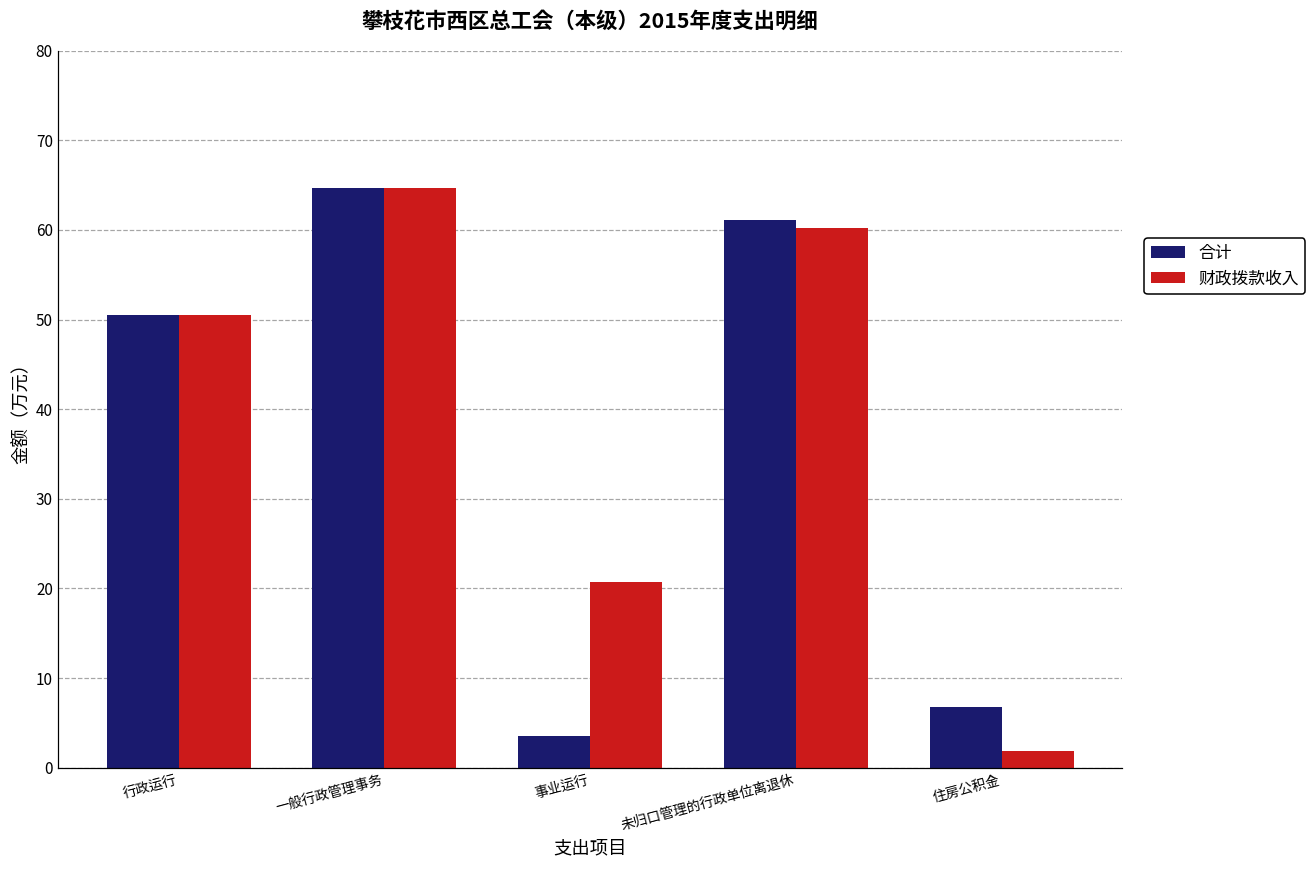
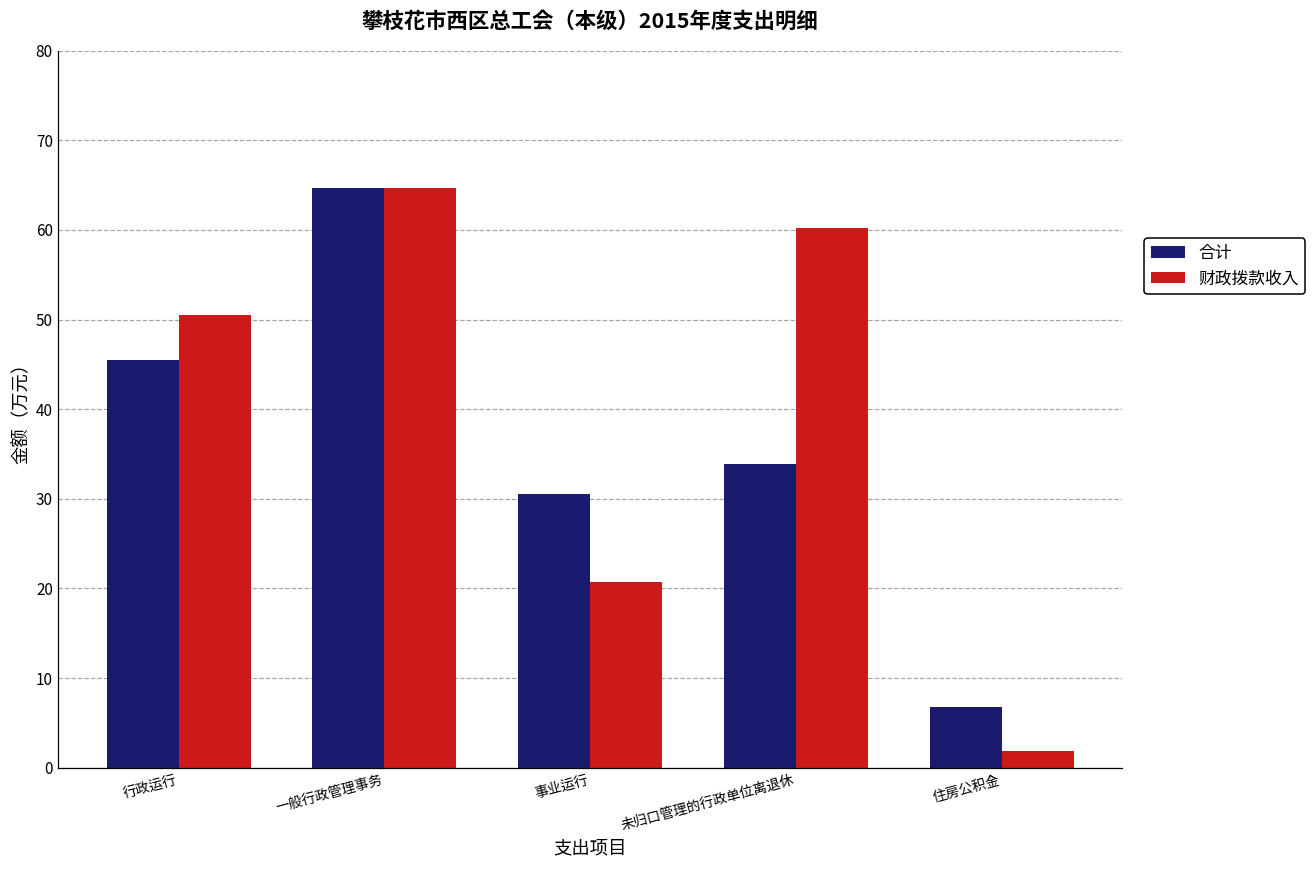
合计, 行政运行: 50 -> 45
合计, 事业运行: 4 -> 31
合计, 未归口管理的行政单位离退休: 61 -> 34
